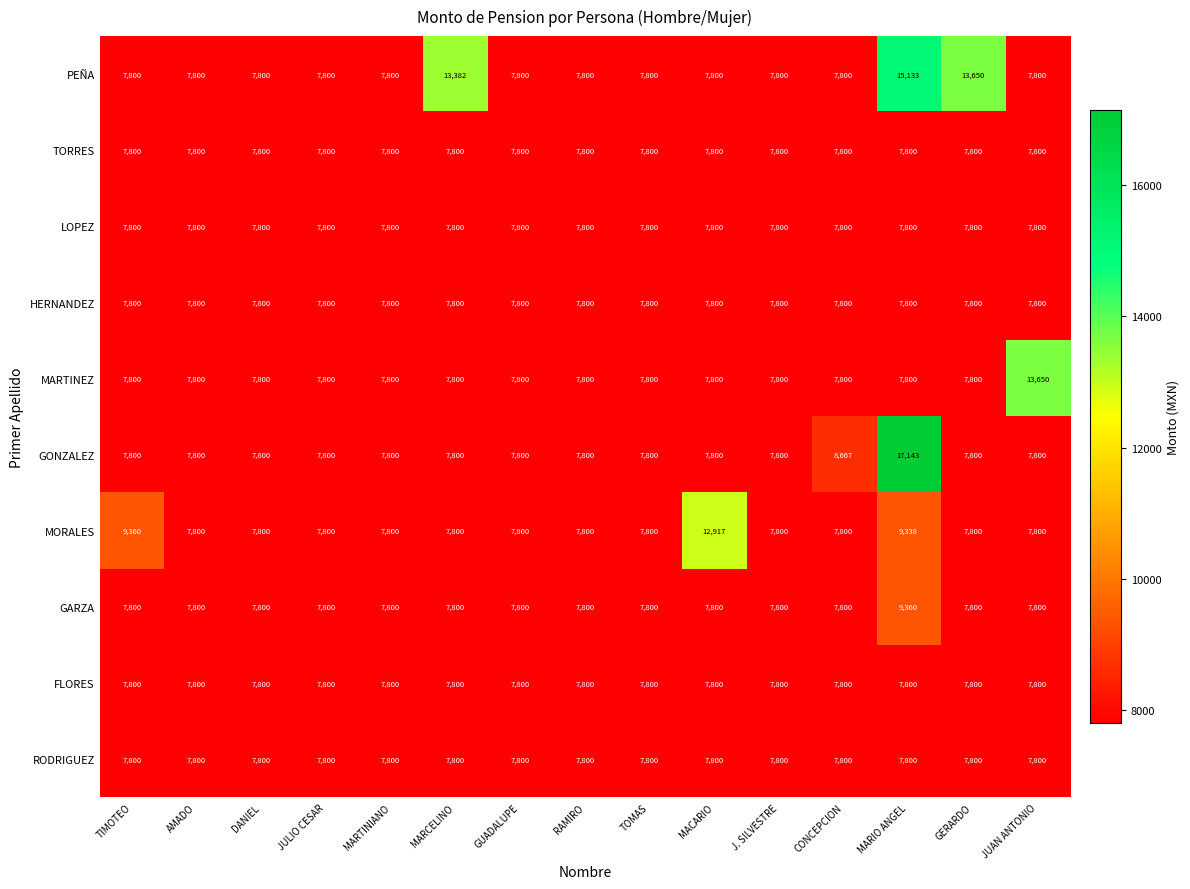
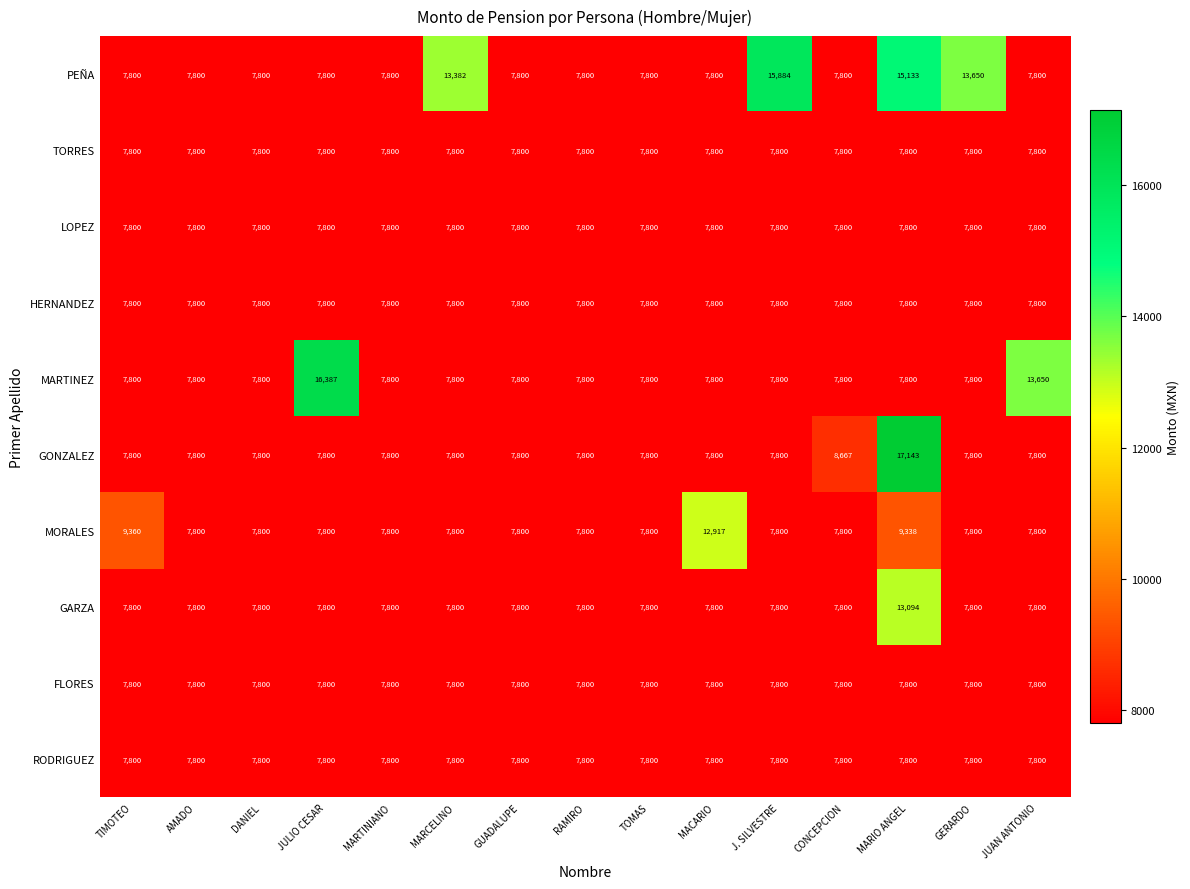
PEÑA, J. SILVESTRE: 7,800 -> 15,884
MARTINEZ, JULIO CESAR: 7,800 -> 16,387
GARZA, MARIO ANGEL: 9,360 -> 13,094
